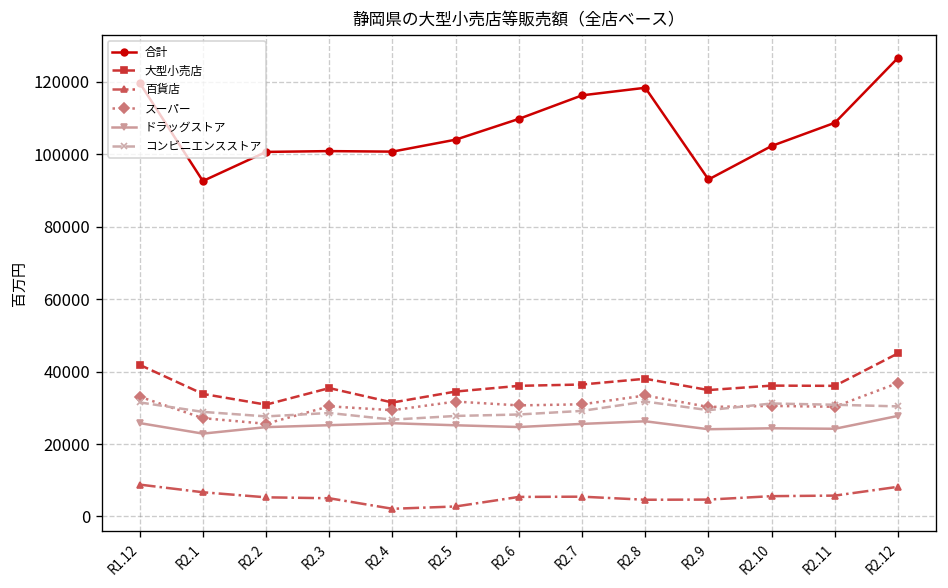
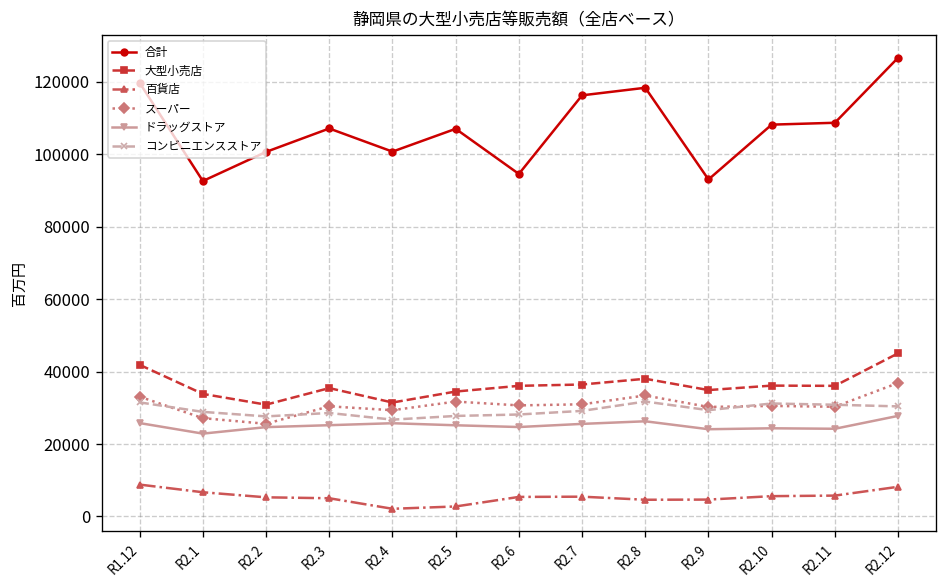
合計, R2.3: 101000 -> 107000
合計, R2.5: 104000 -> 107000
合計, R2.6: 110000 -> 95000
合計, R2.10: 102000 -> 108000
